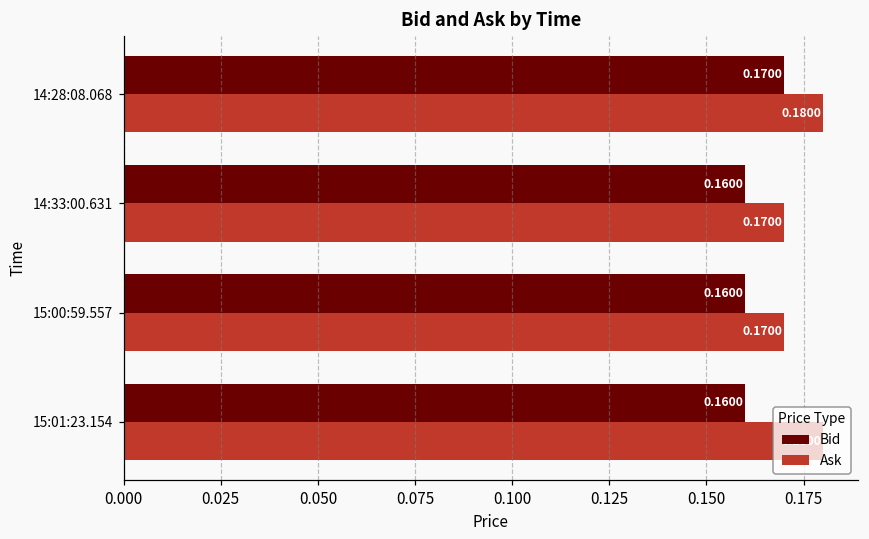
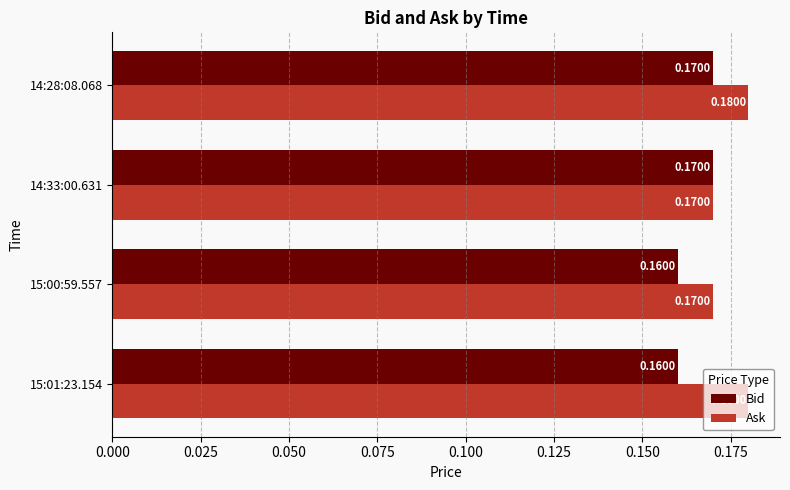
Bid, 14:33:00.631: 0.1600 -> 0.1700
